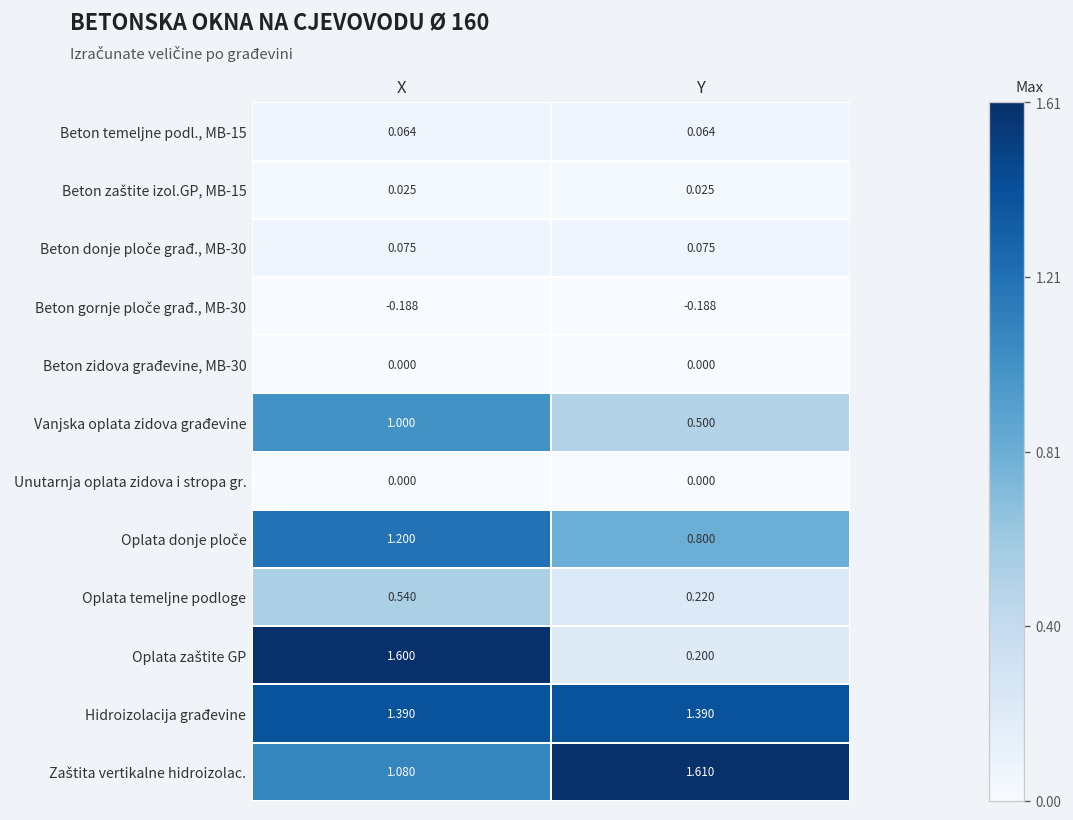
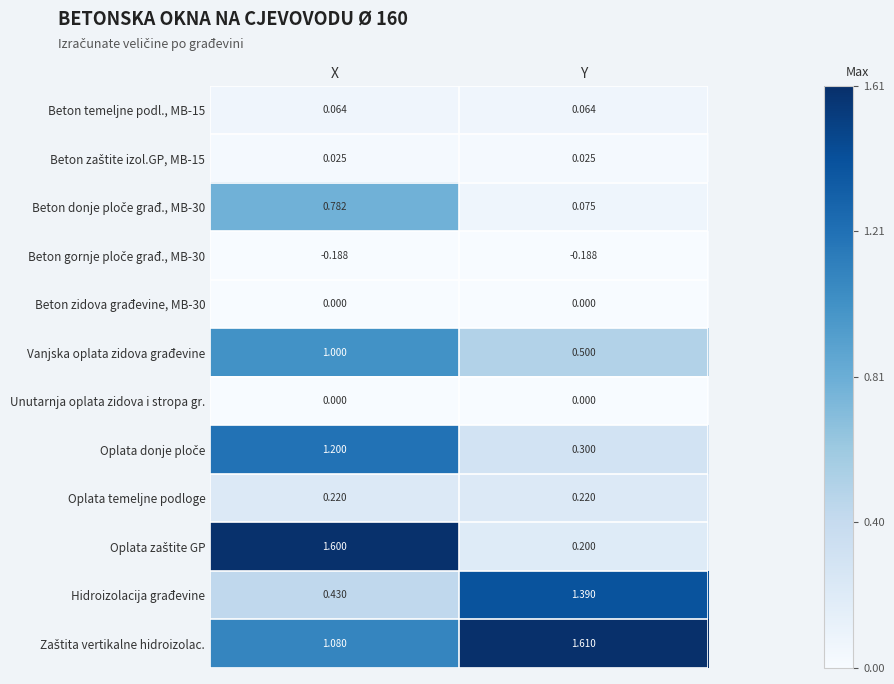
Beton donje ploče građ., MB-30, X: 0.075 -> 0.782
Oplata donje ploče, Y: 0.800 -> 0.300
Oplata temeljne podloge, X: 0.540 -> 0.220
Hidroizolacija građevine, X: 1.390 -> 0.430
